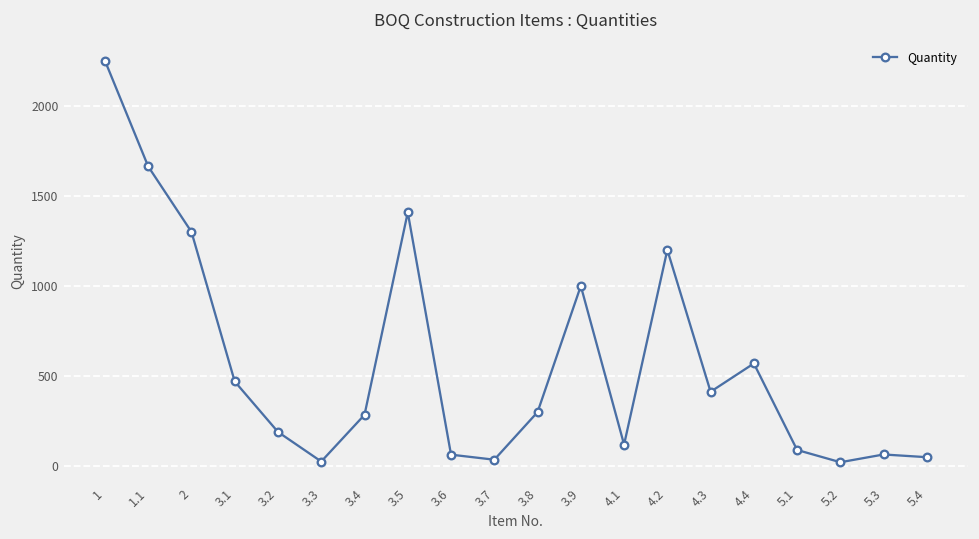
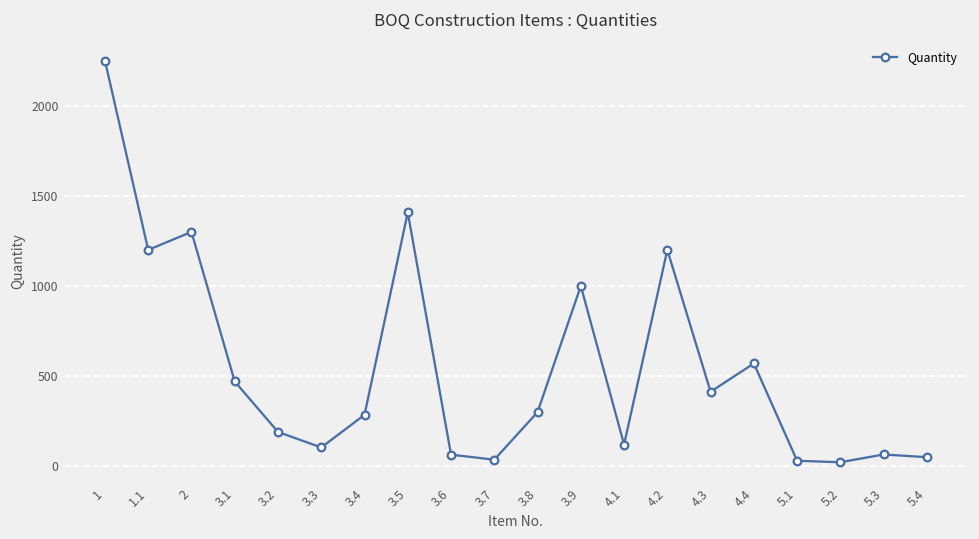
1.1: 1660 -> 1200
3.3: 30 -> 100
5.1: 90 -> 30
